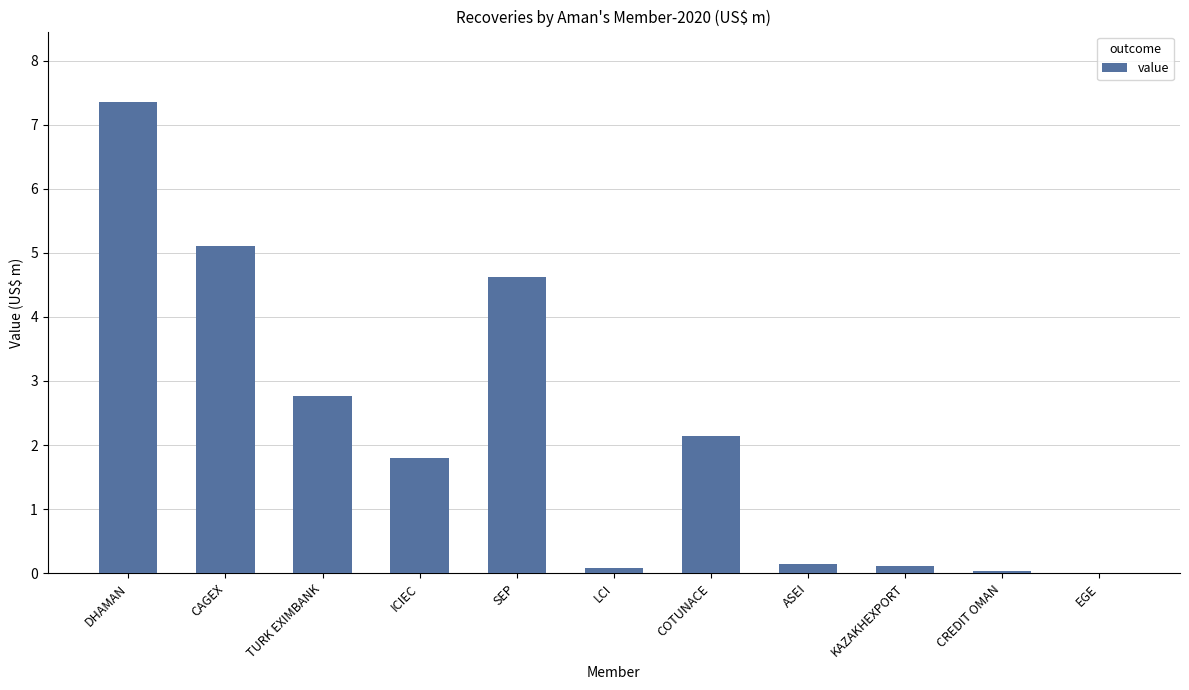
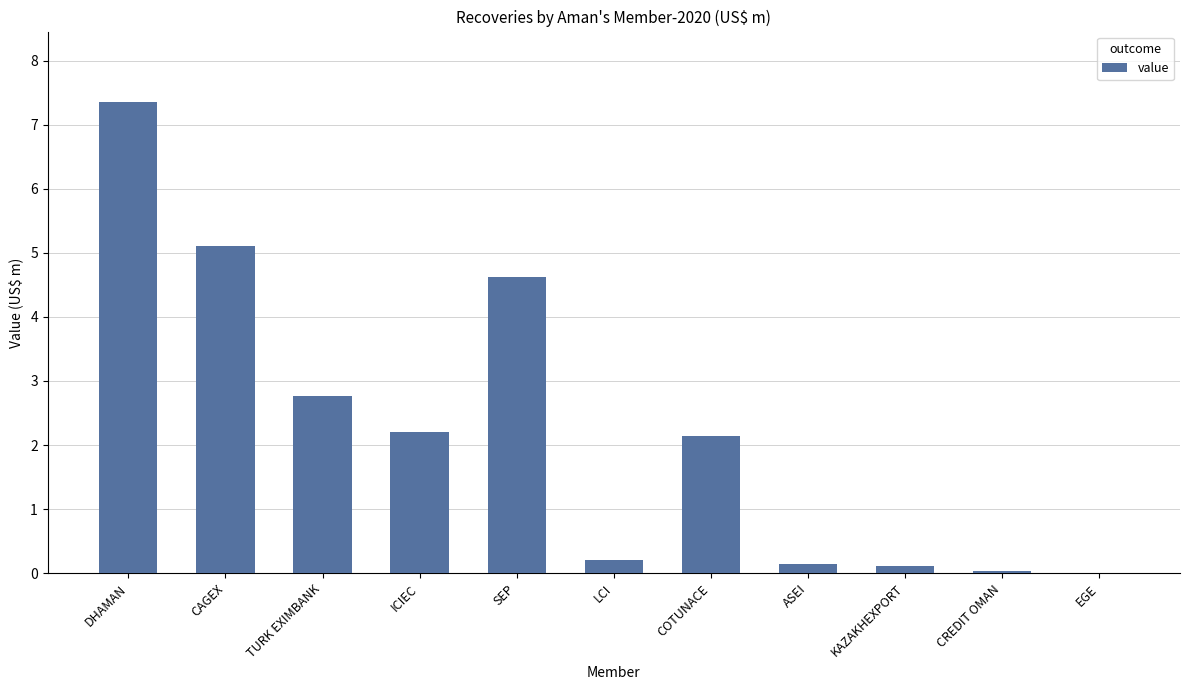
ICIEC: 1.8 -> 2.2
LCI: 0.1 -> 0.2
